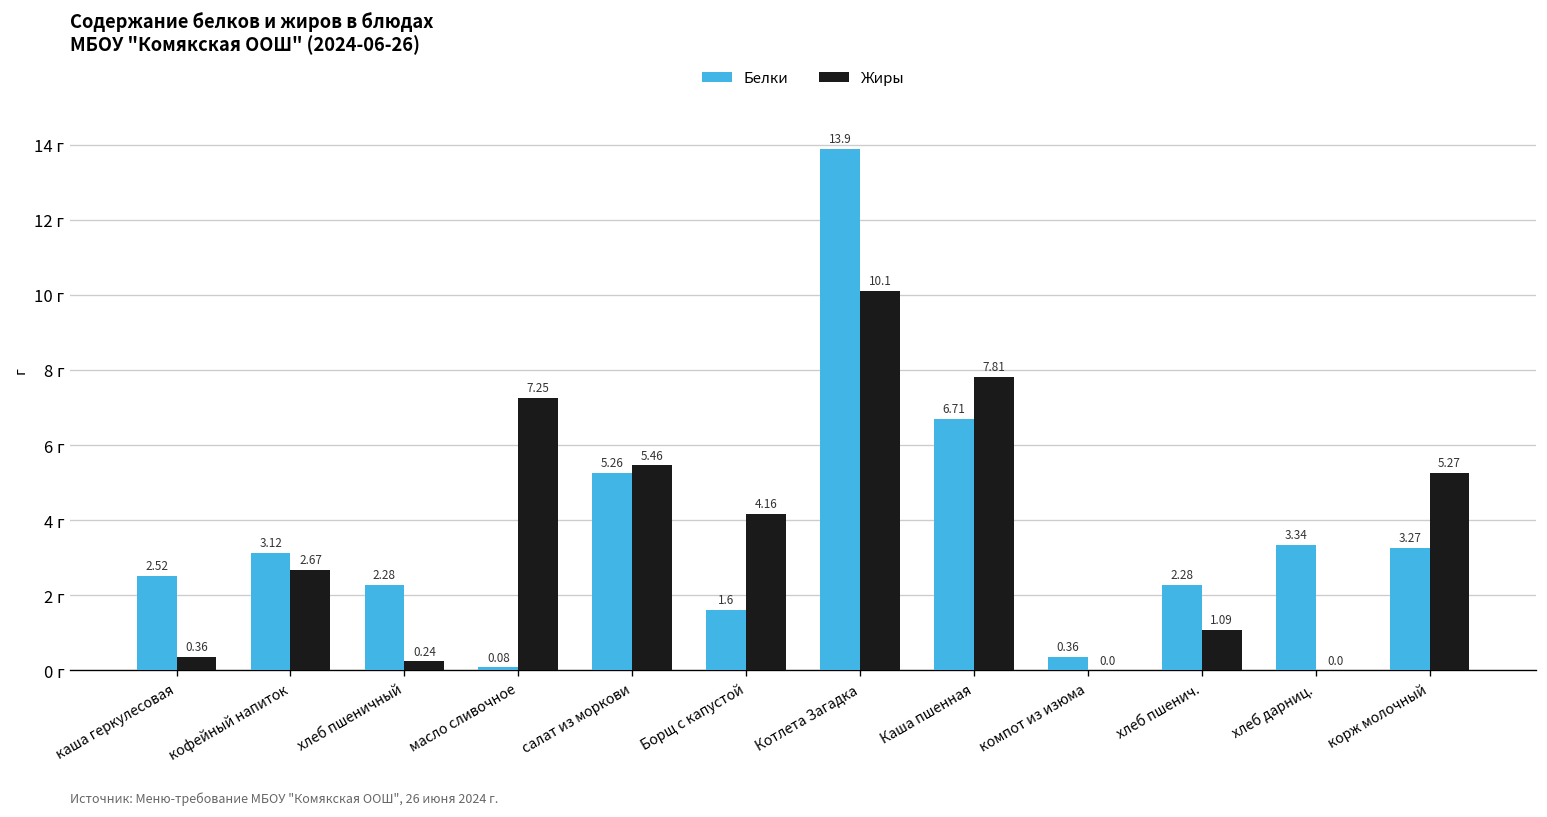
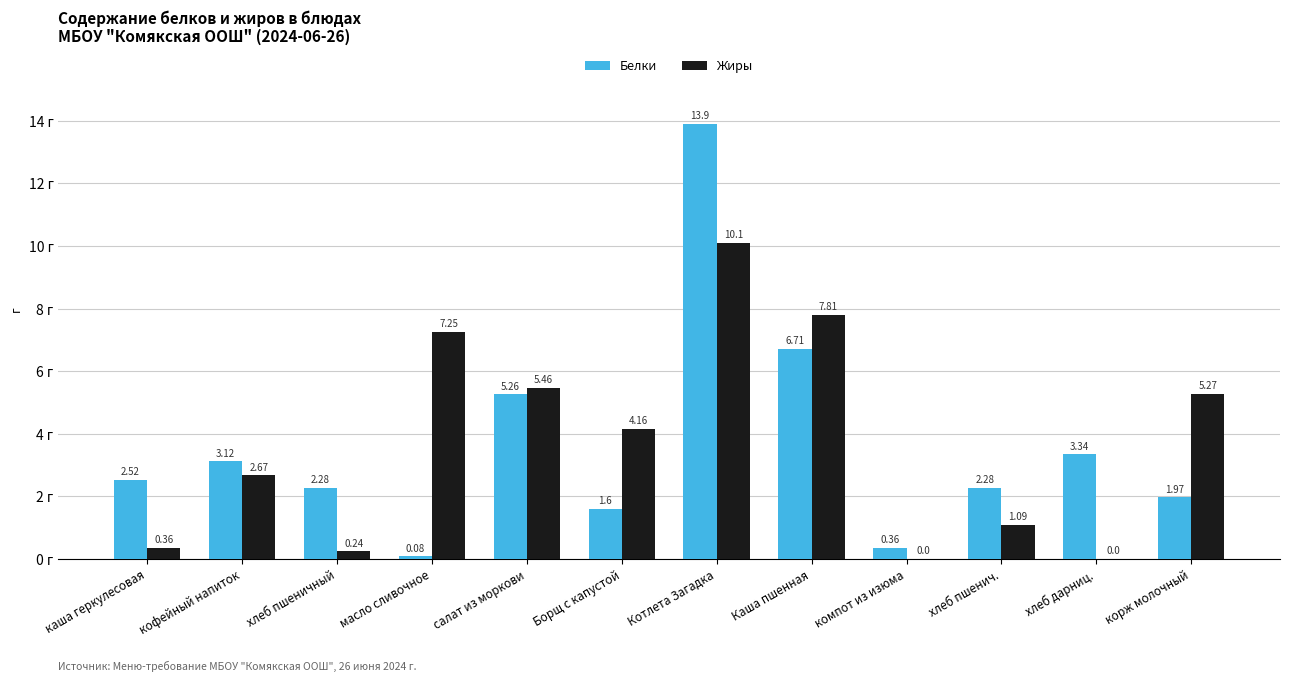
Белки, корж молочный: 3.27 -> 1.97
